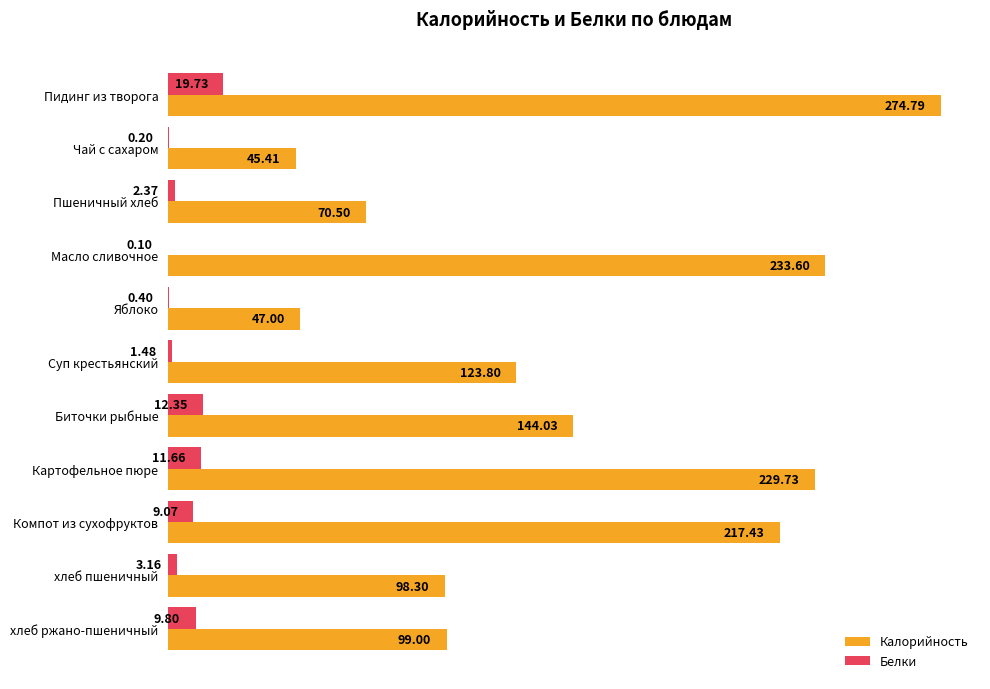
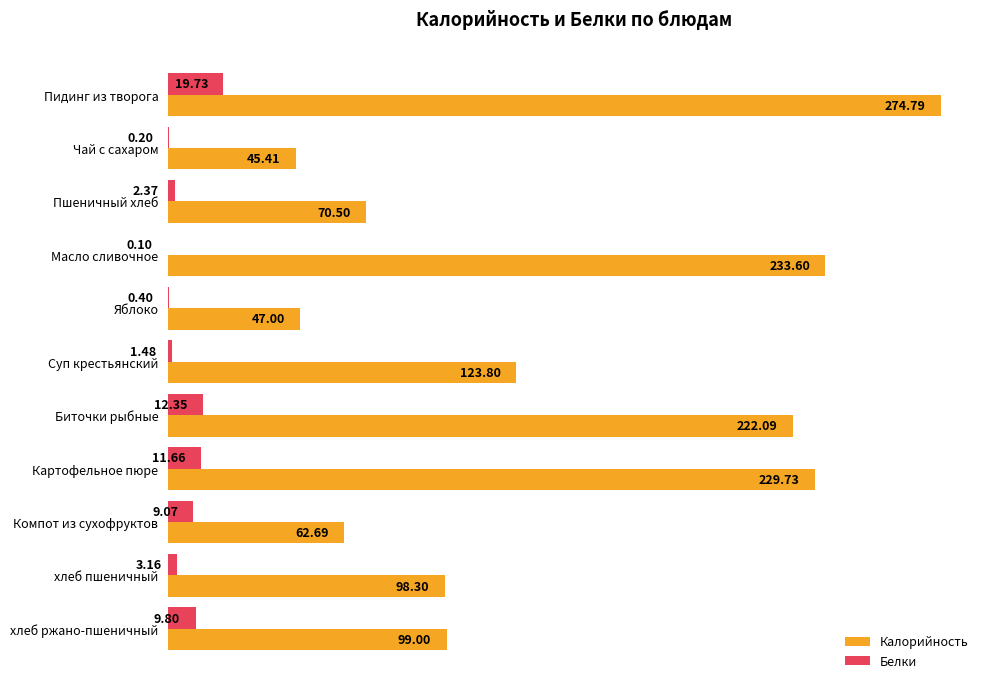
Калорийность, Биточки рыбные: 144.03 -> 222.09
Калорийность, Компот из сухофруктов: 217.43 -> 62.69
